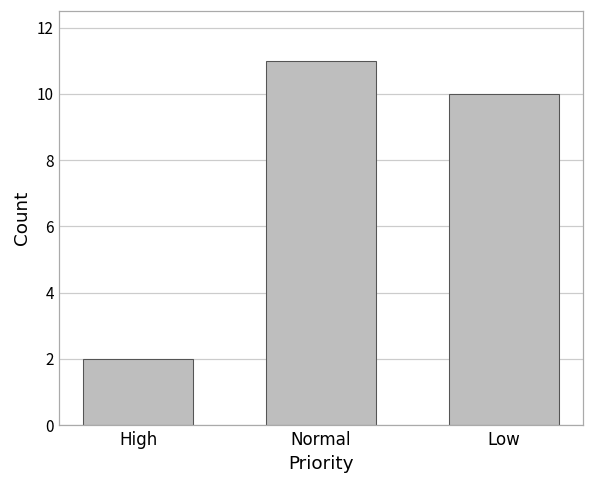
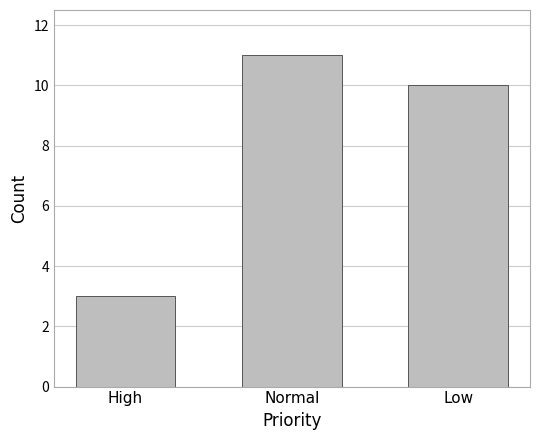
High: 2 -> 3
